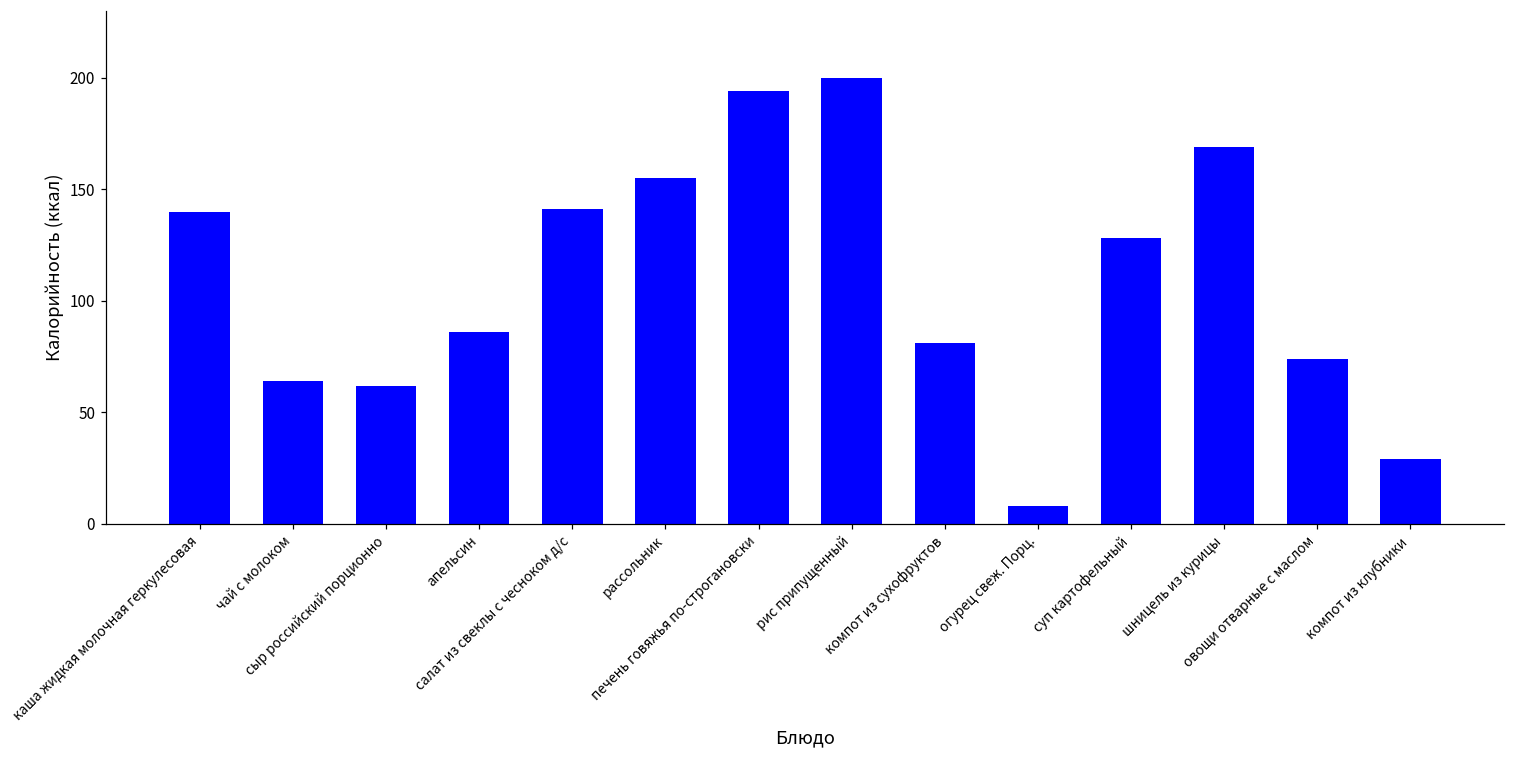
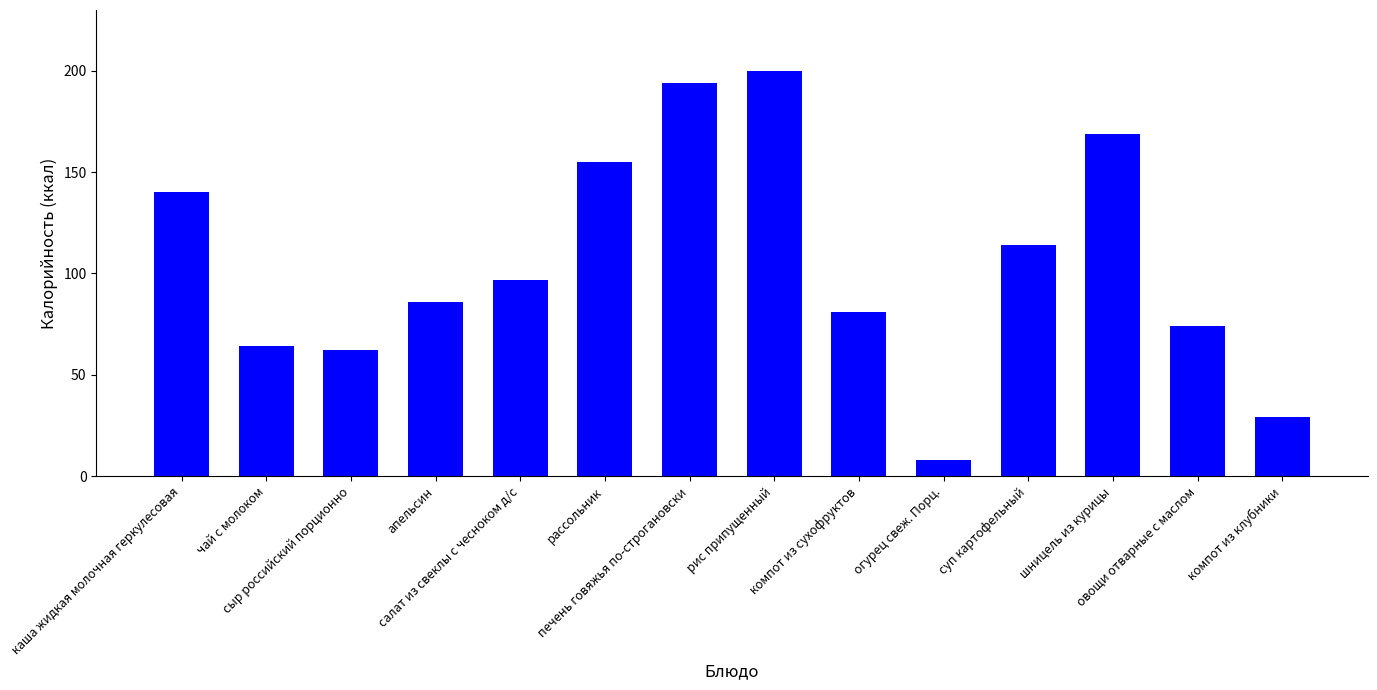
салат из свеклы с чесноком д/с: 141 -> 97
суп картофельный: 128 -> 114
